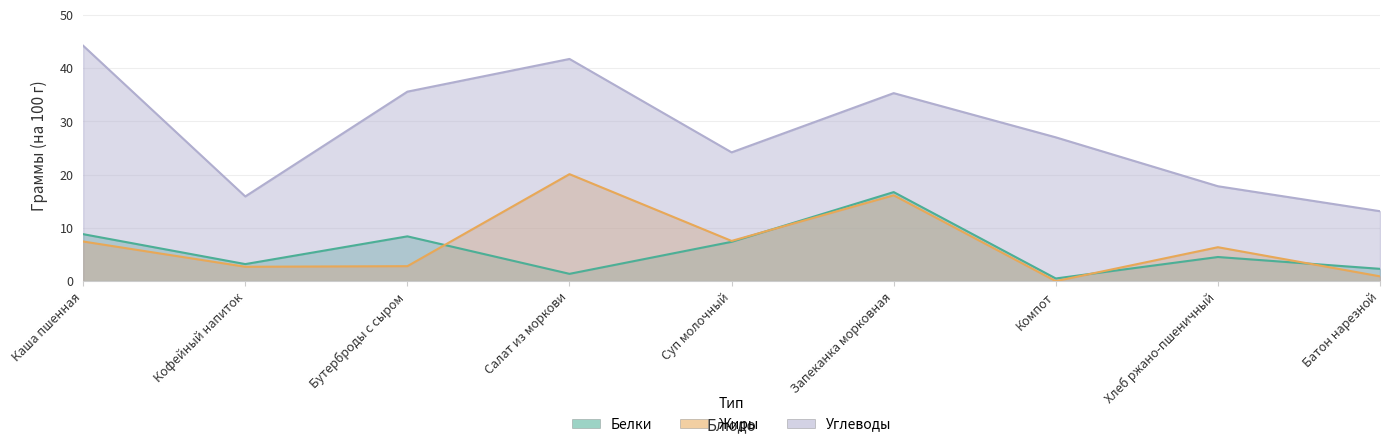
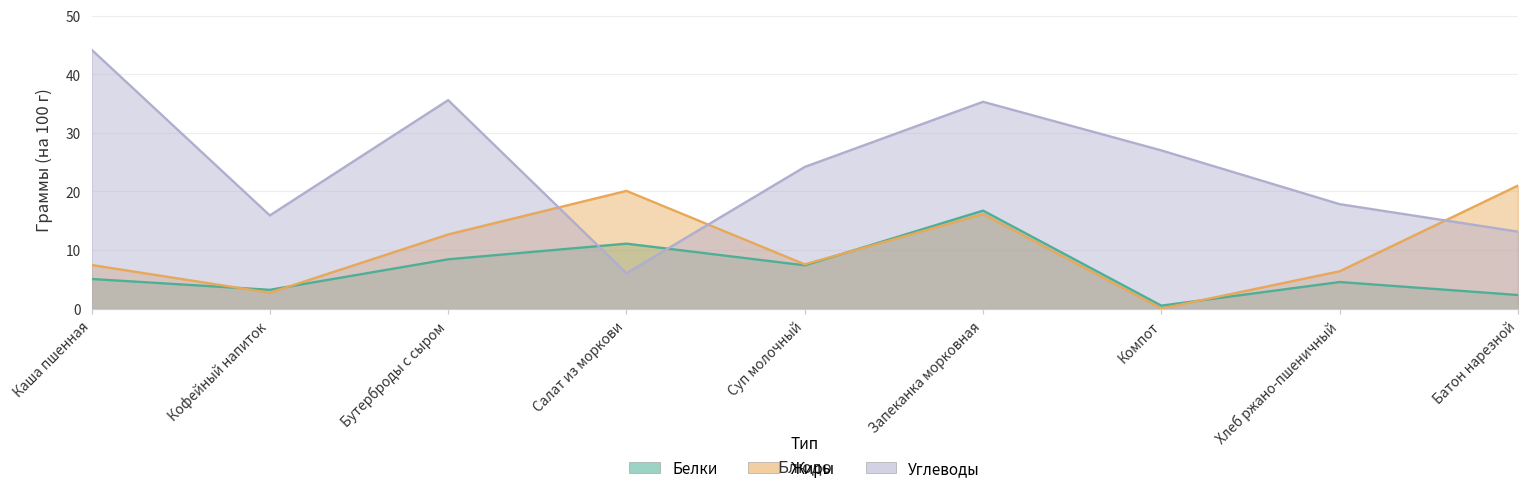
Белки, Каша пшенная: 9 -> 5
Жиры, Бутерброды с сыром: 3 -> 13
Белки, Салат из моркови: 1 -> 11
Углеводы, Салат из моркови: 42 -> 6
Жиры, Батон нарезной: 1 -> 21
